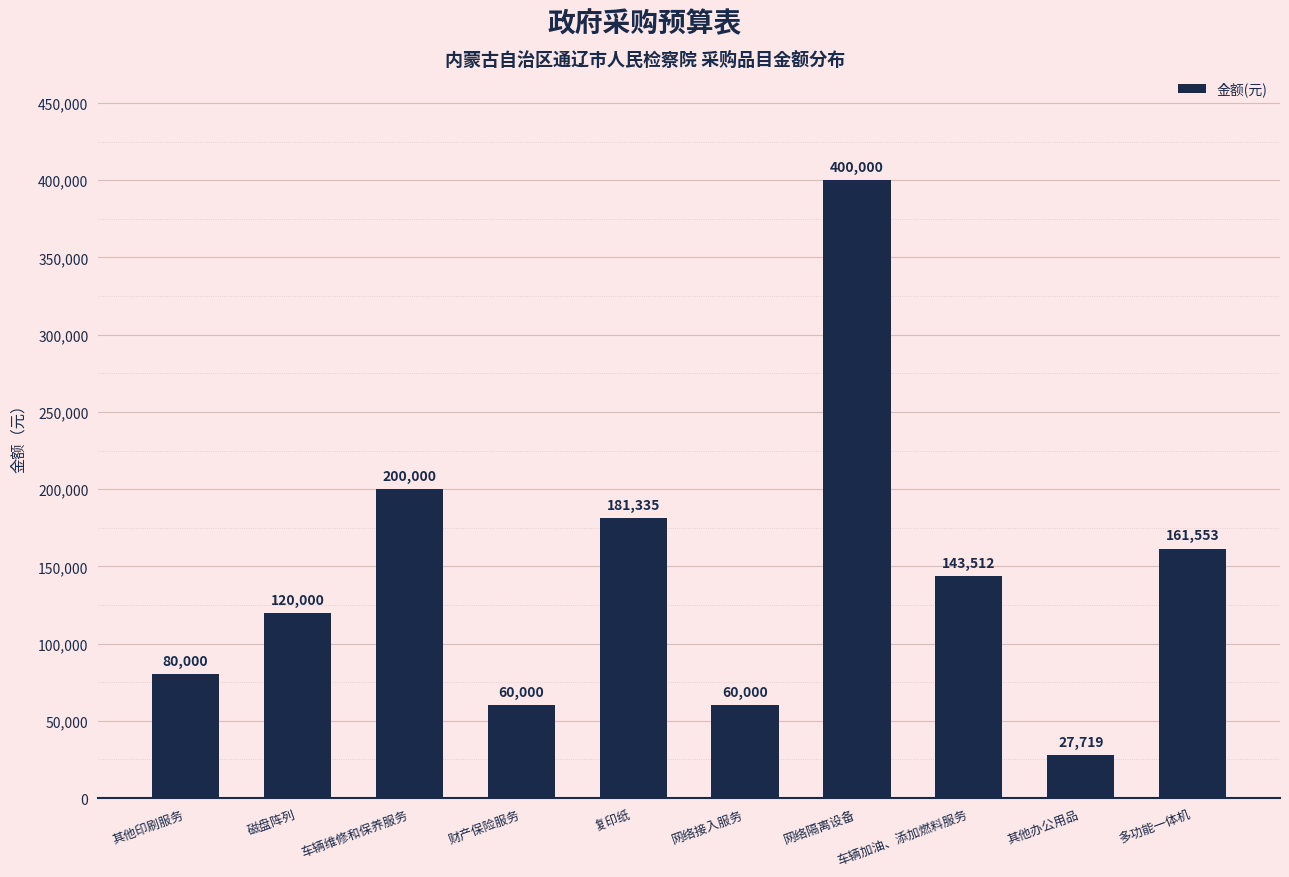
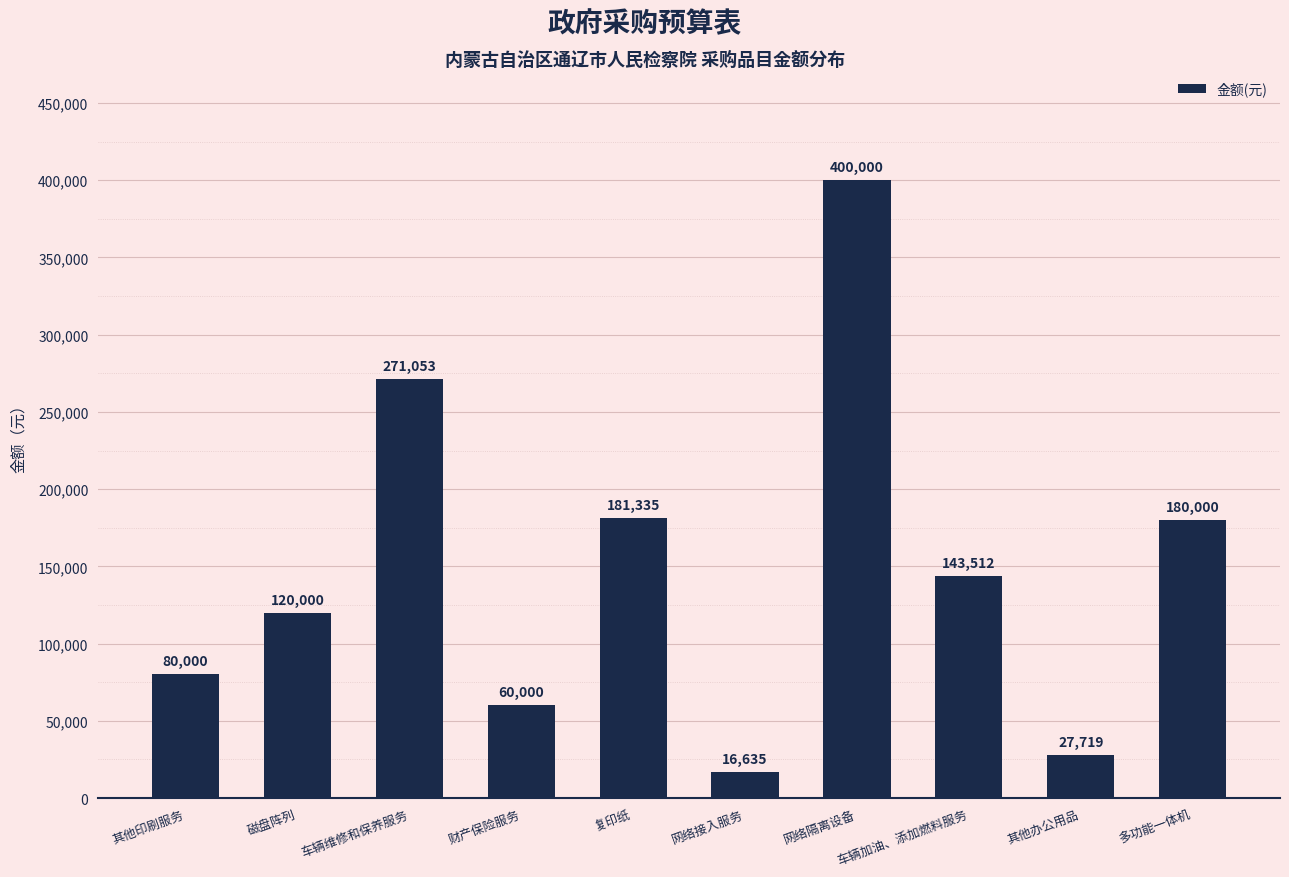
车辆维修和保养服务: 200,000 -> 271,053
网络接入服务: 60,000 -> 16,635
多功能一体机: 161,553 -> 180,000
